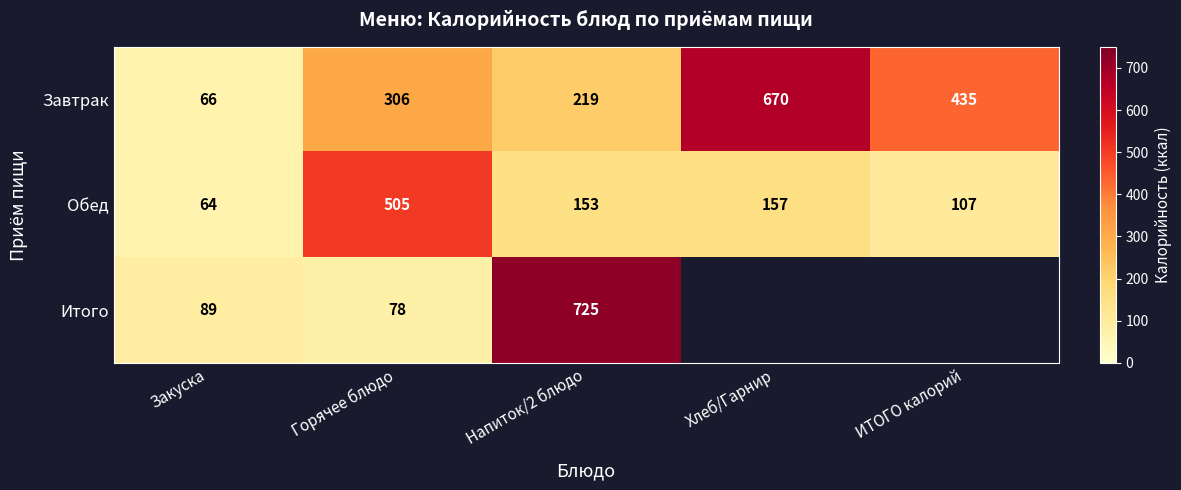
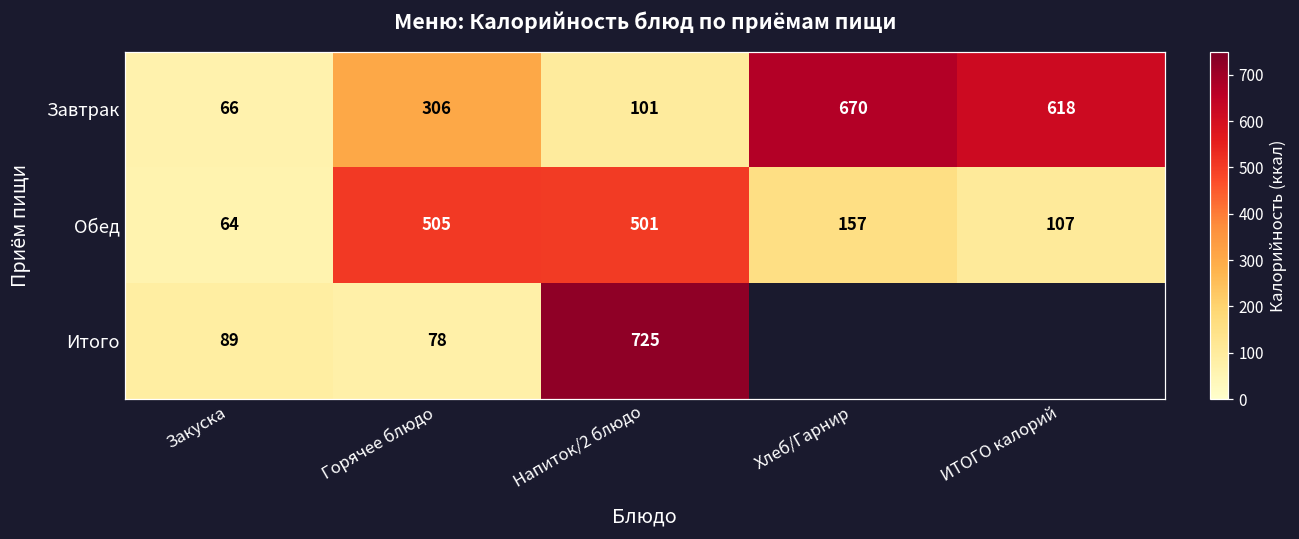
Завтрак, Напиток/2 блюдо: 219 -> 101
Завтрак, ИТОГО калорий: 435 -> 618
Обед, Напиток/2 блюдо: 153 -> 501
